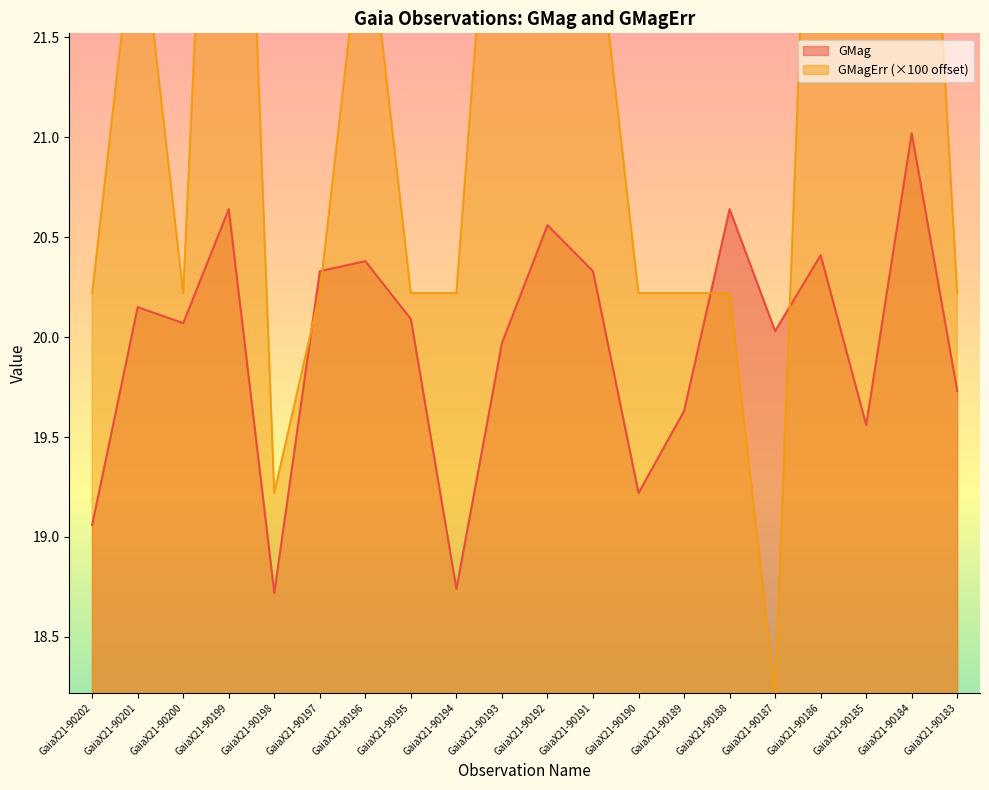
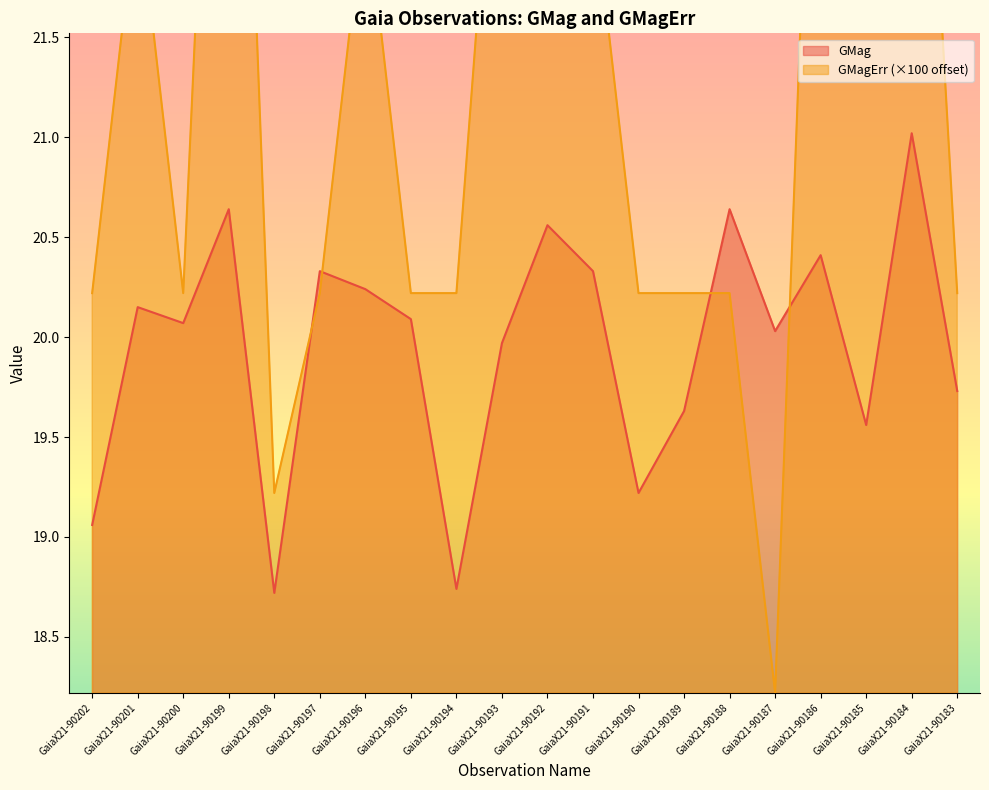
GMag, GaiaX21-90196: 20.38 -> 20.24
